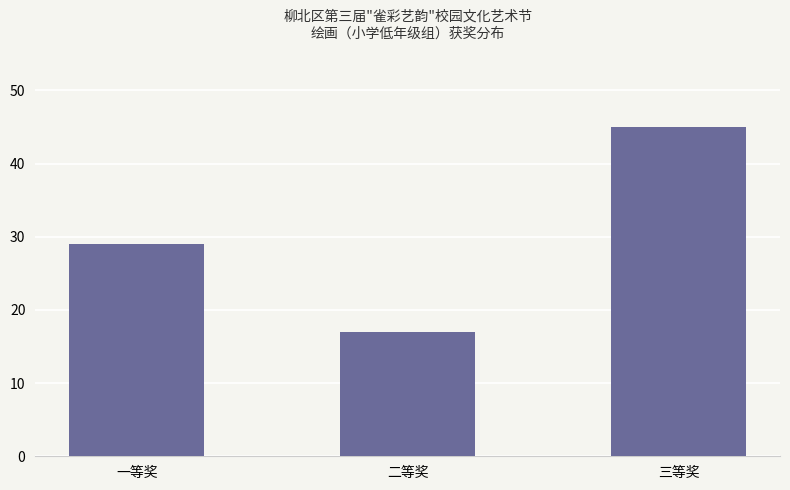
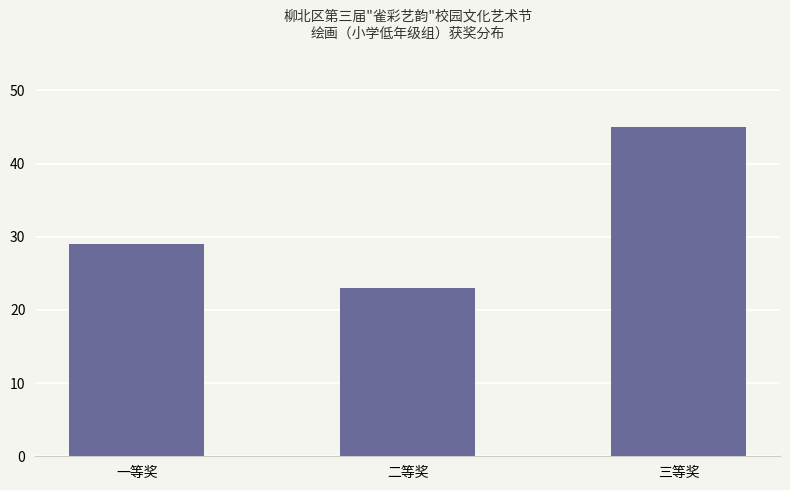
二等奖: 17 -> 23
